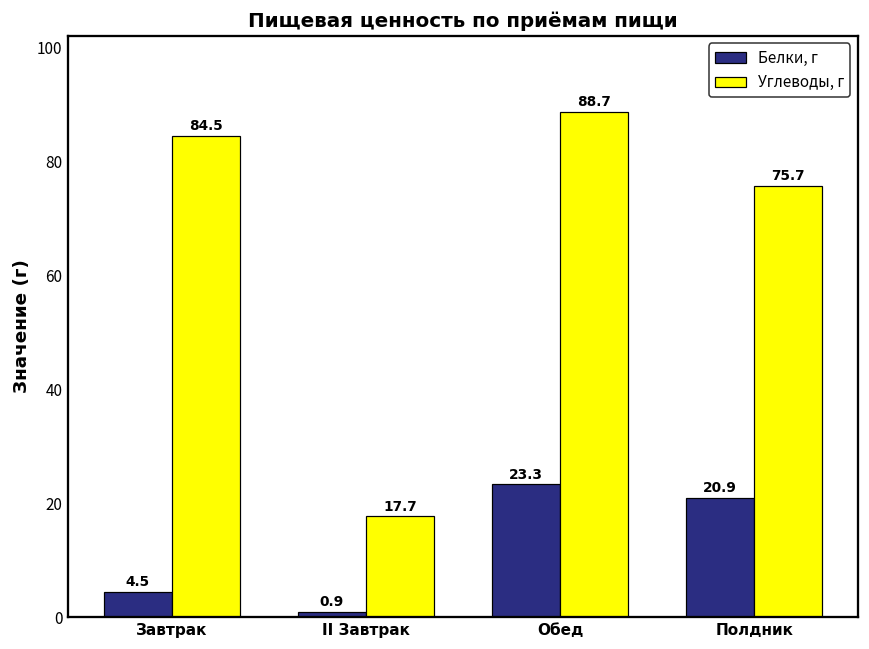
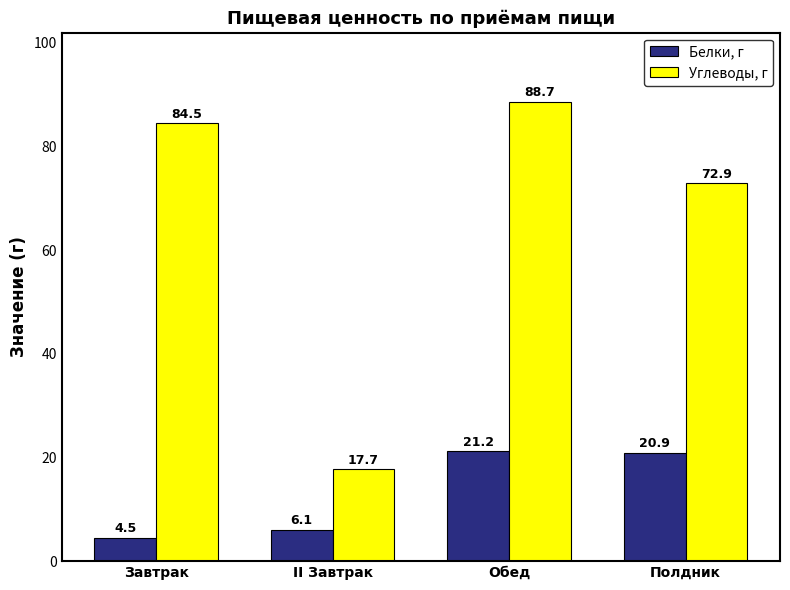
Белки, г, II Завтрак: 0.9 -> 6.1
Белки, г, Обед: 23.3 -> 21.2
Углеводы, г, Полдник: 75.7 -> 72.9
